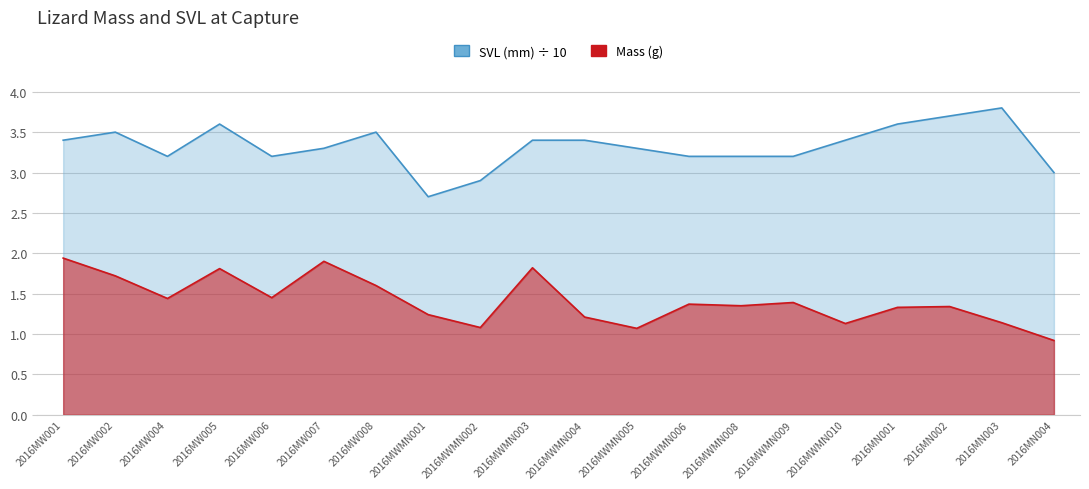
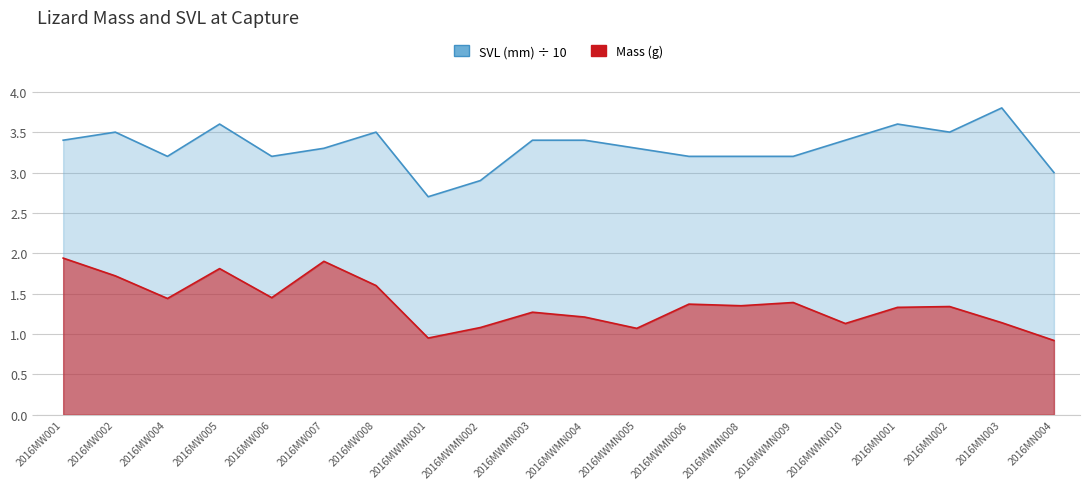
Mass (g), 2016MWMN001: 1.2 -> 1.0
Mass (g), 2016MWMN003: 1.8 -> 1.3
SVL (mm) ÷ 10, 2016MN002: 3.7 -> 3.5
